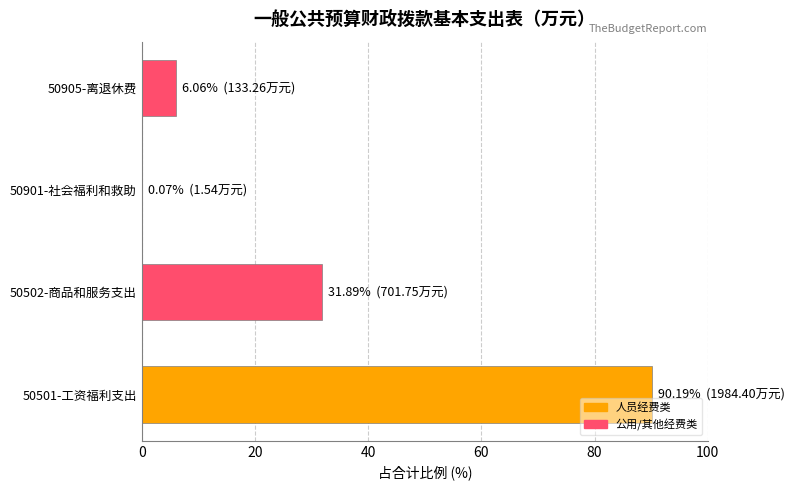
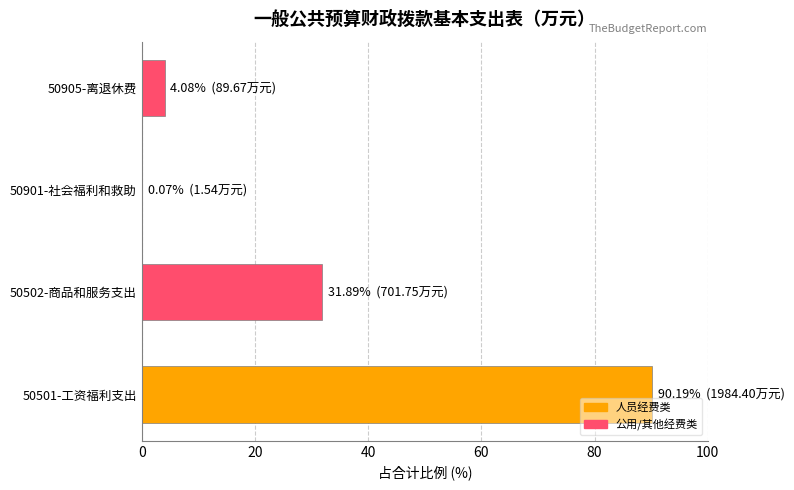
50905-离退休费: 6.06% (133.26万元) -> 4.08% (89.67万元)
